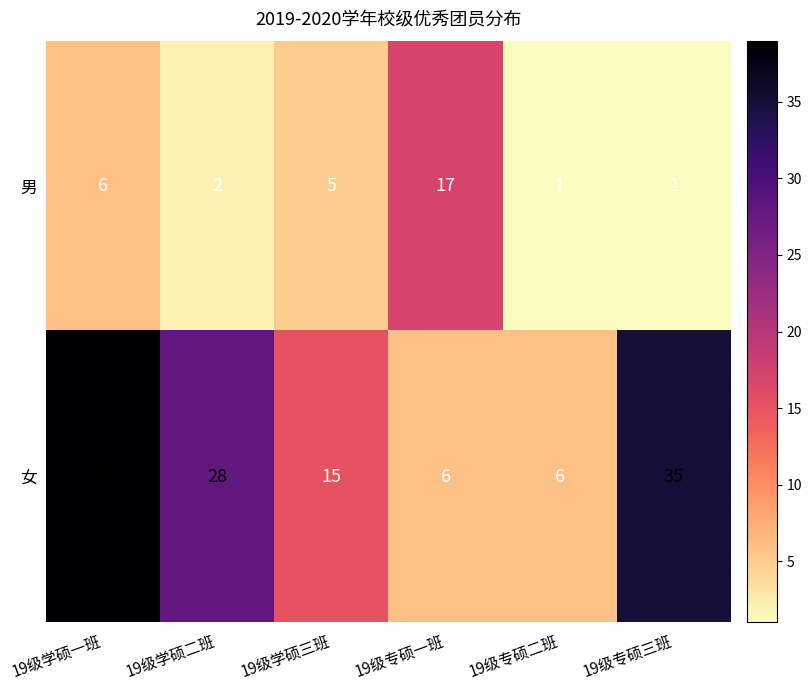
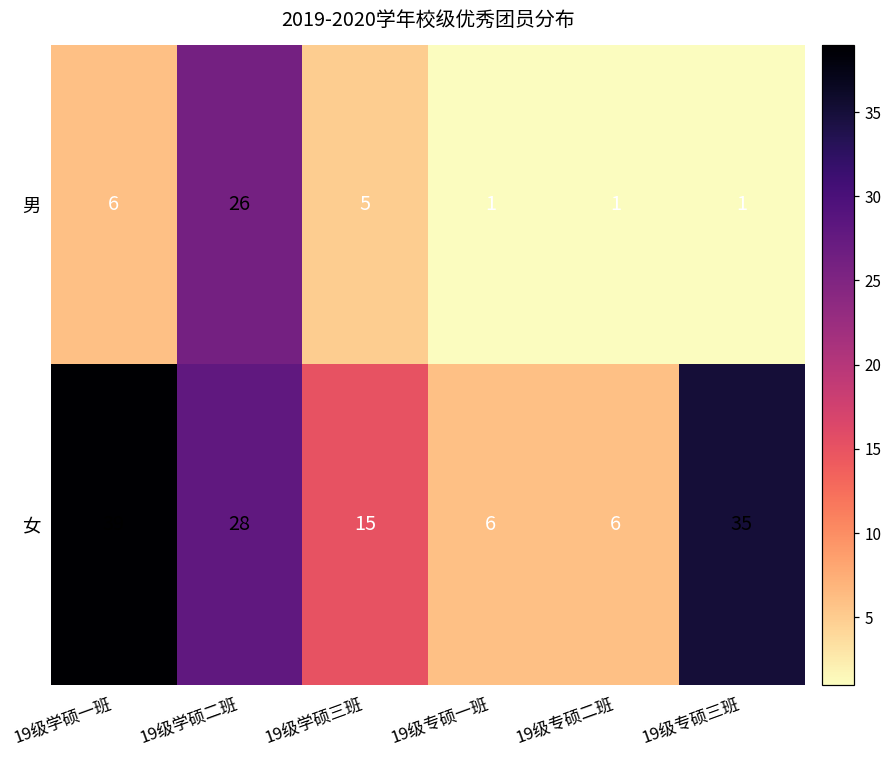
男, 19级学硕二班: 2 -> 26
男, 19级专硕一班: 17 -> 1
